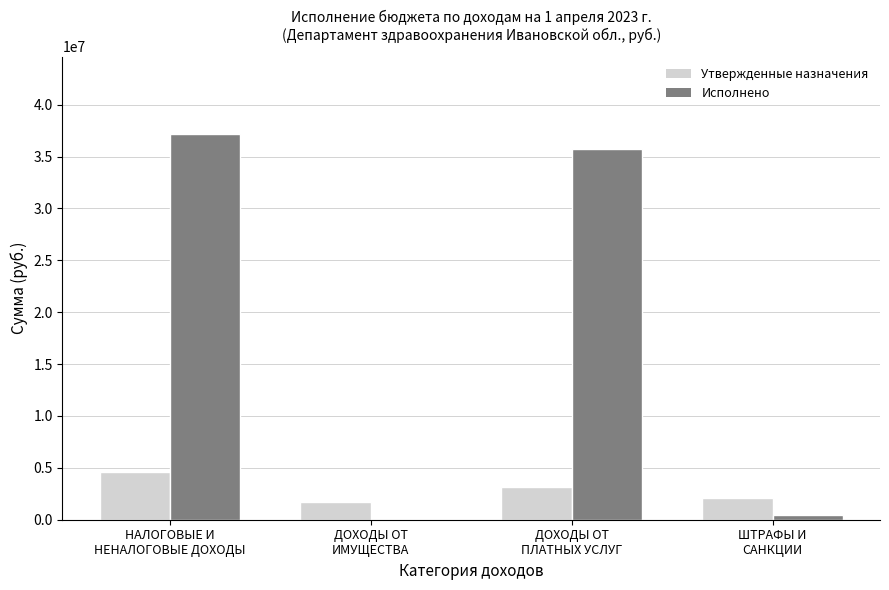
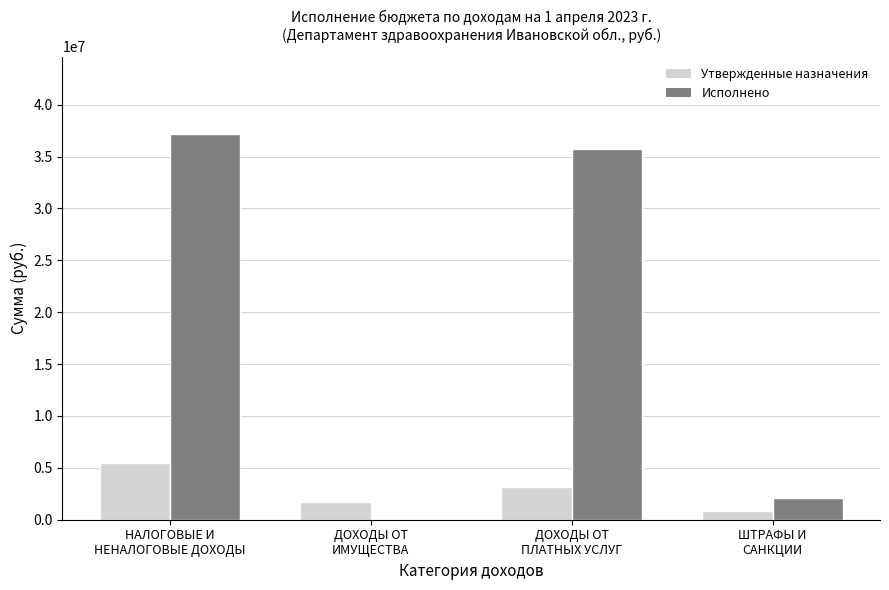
Утвержденные назначения, НАЛОГОВЫЕ И НЕНАЛОГОВЫЕ ДОХОДЫ: 4600000 -> 5500000
Утвержденные назначения, ШТРАФЫ И САНКЦИИ: 2100000 -> 800000
Исполнено, ШТРАФЫ И САНКЦИИ: 400000 -> 2100000
